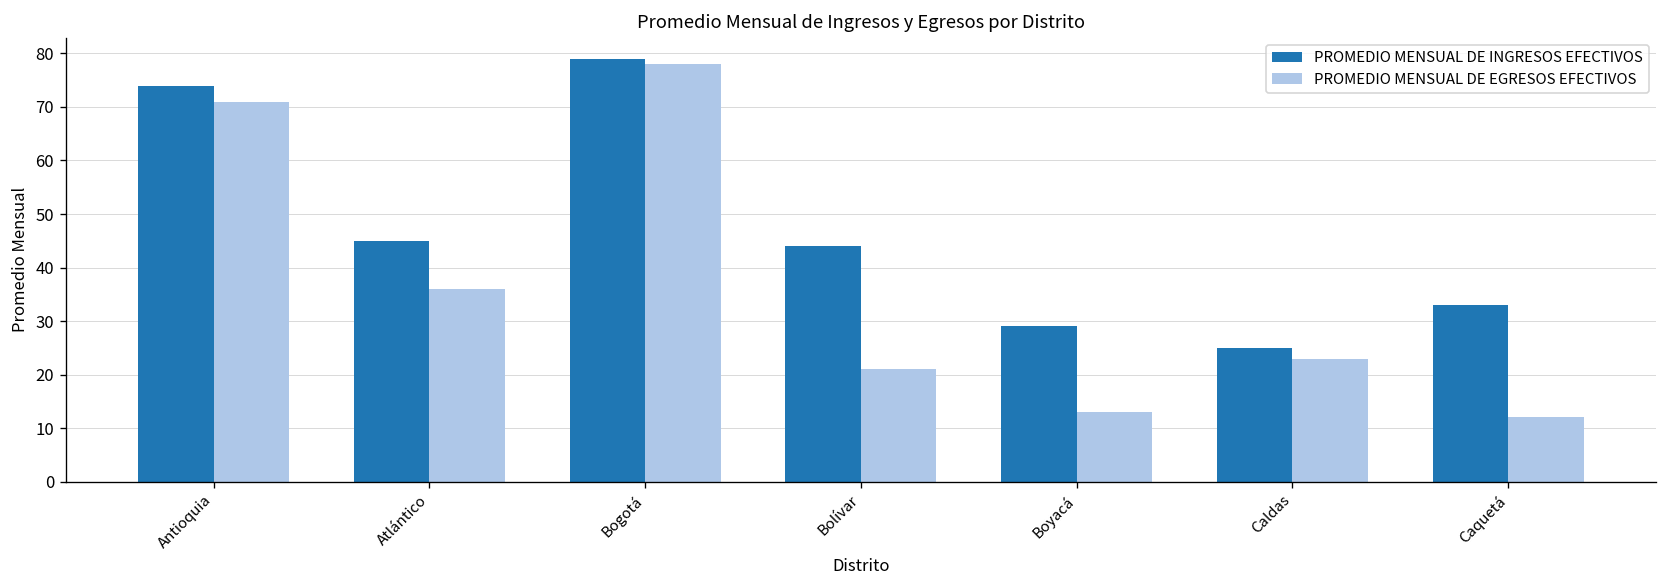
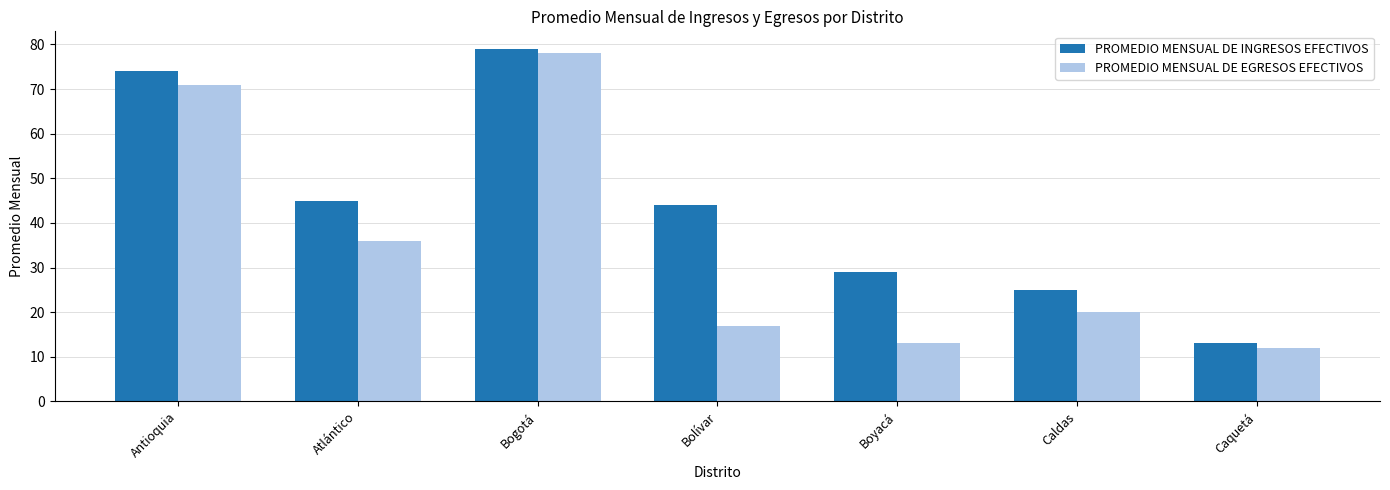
PROMEDIO MENSUAL DE EGRESOS EFECTIVOS, Bolívar: 21 -> 17
PROMEDIO MENSUAL DE EGRESOS EFECTIVOS, Caldas: 23 -> 20
PROMEDIO MENSUAL DE INGRESOS EFECTIVOS, Caquetá: 33 -> 13
